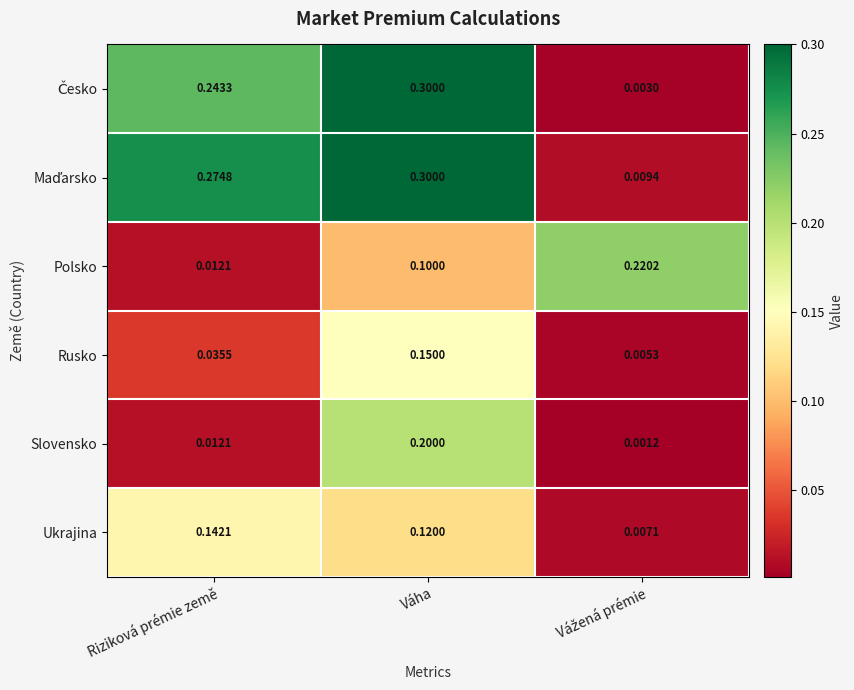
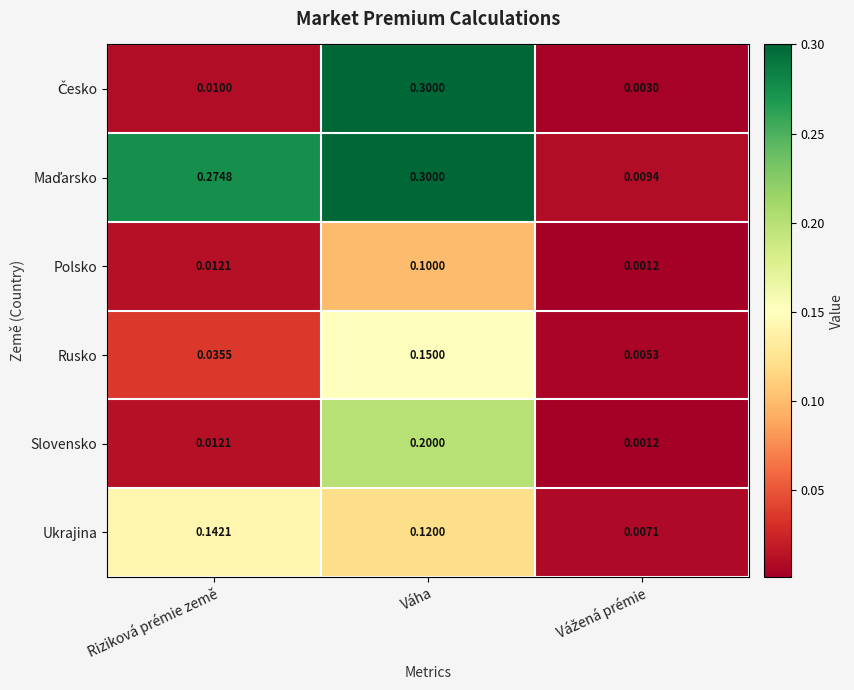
Česko, Riziková prémie země: 0.2433 -> 0.0100
Polsko, Vážená prémie: 0.2202 -> 0.0012
